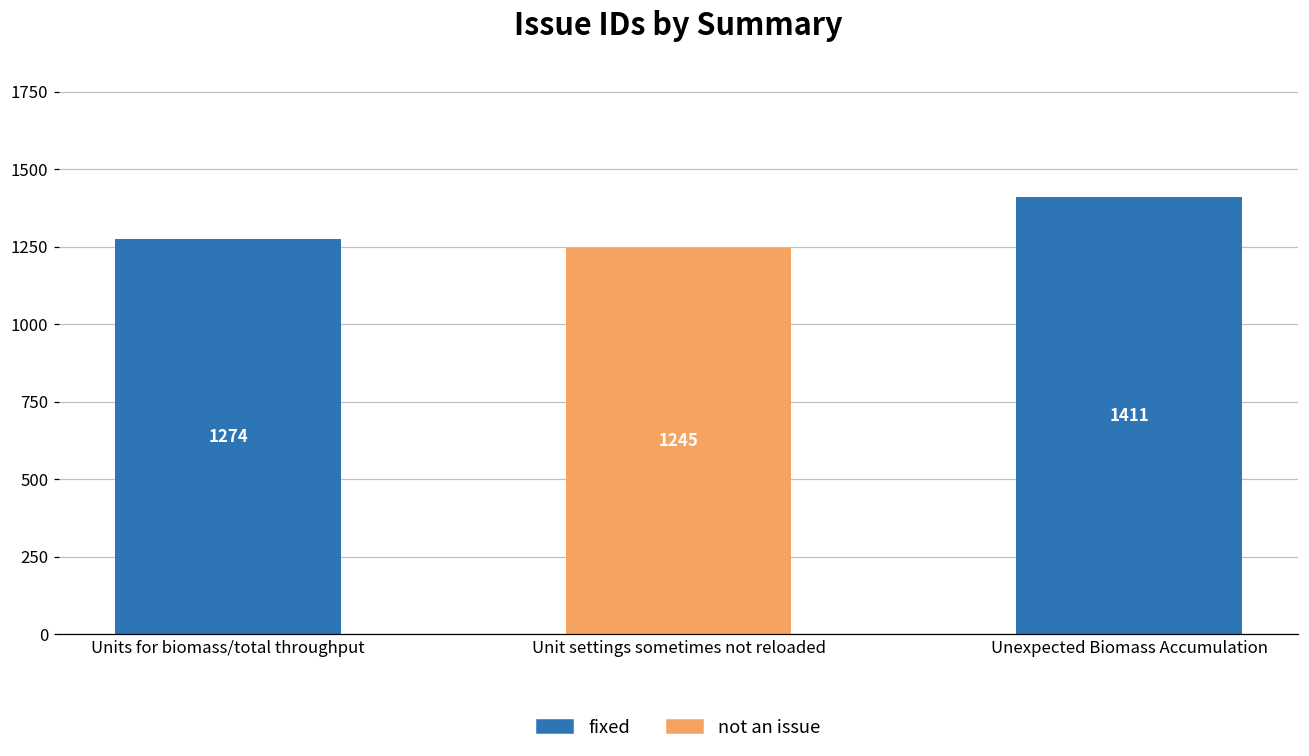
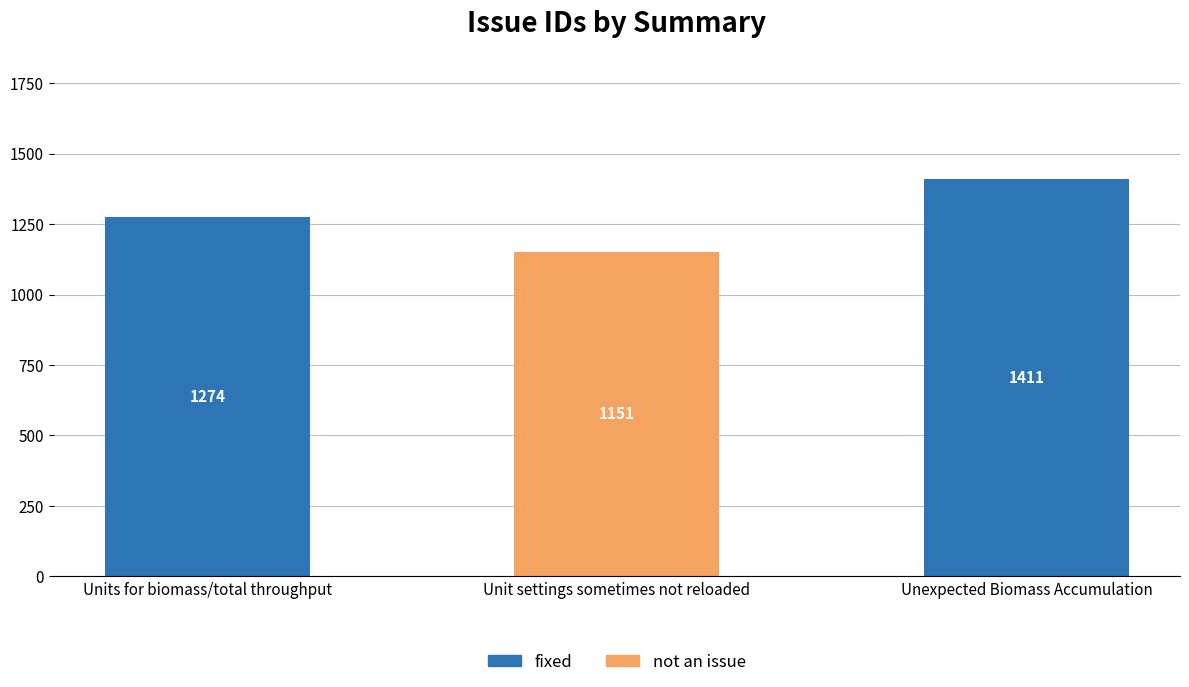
not an issue, Unit settings sometimes not reloaded: 1245 -> 1151
